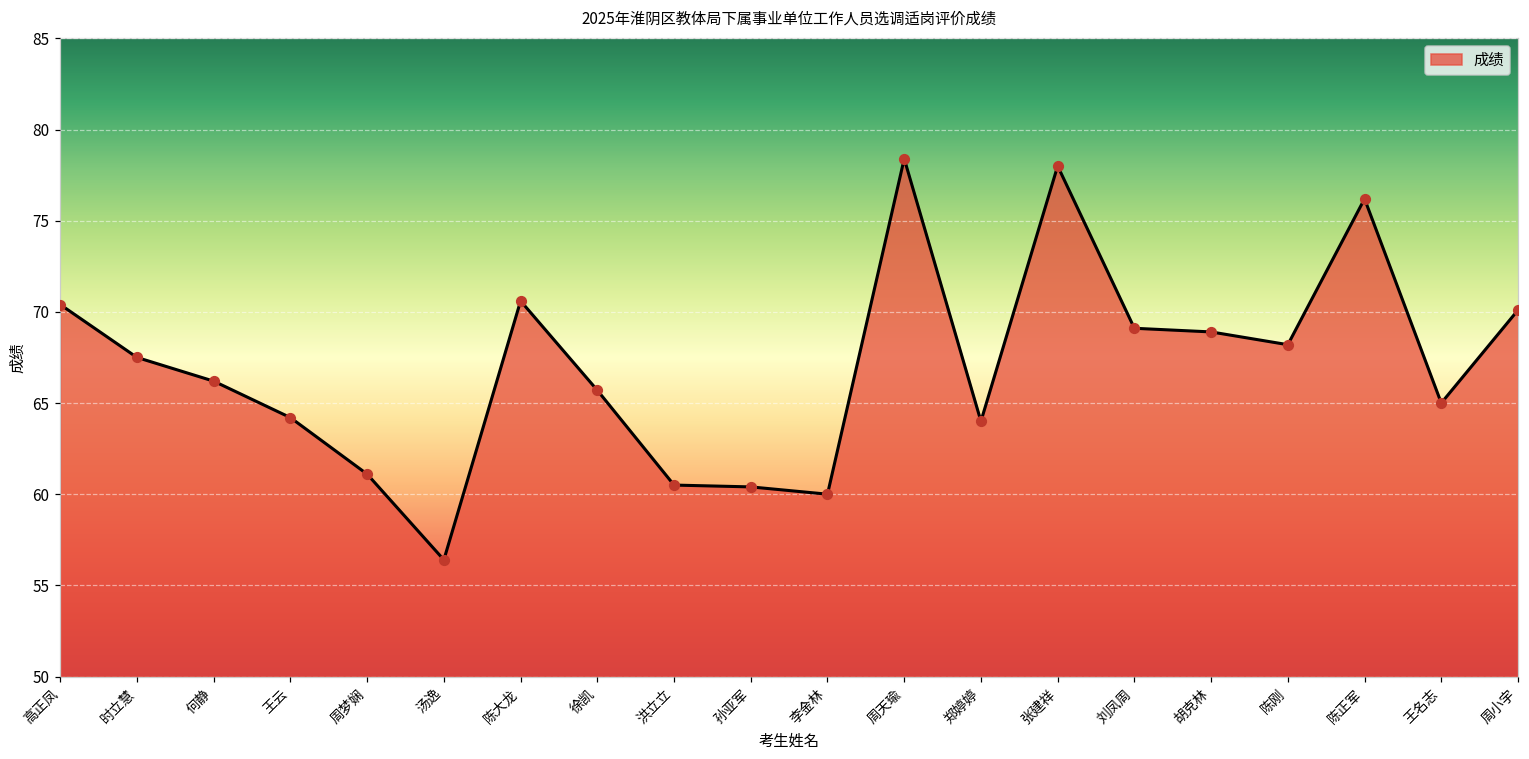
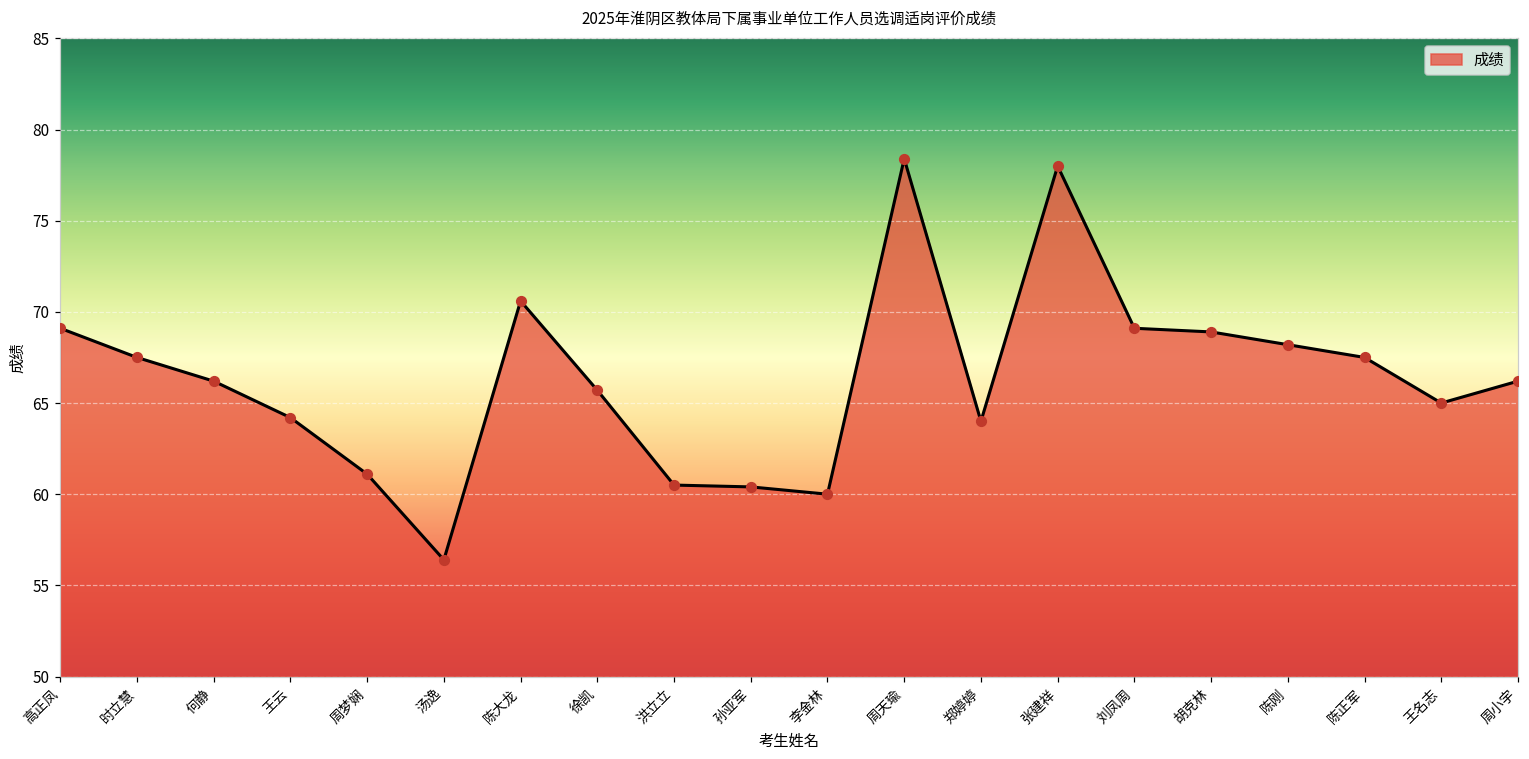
高正凤: 70.4 -> 69.1
陈正军: 76.2 -> 67.5
周小宇: 70.1 -> 66.2
